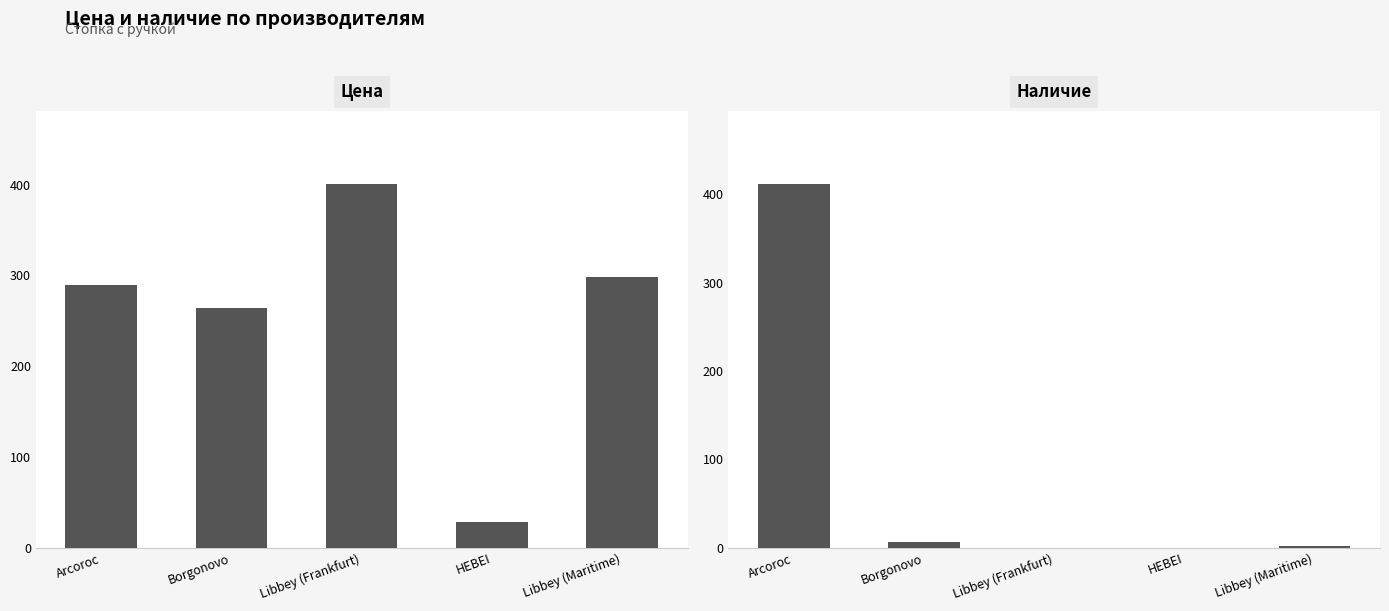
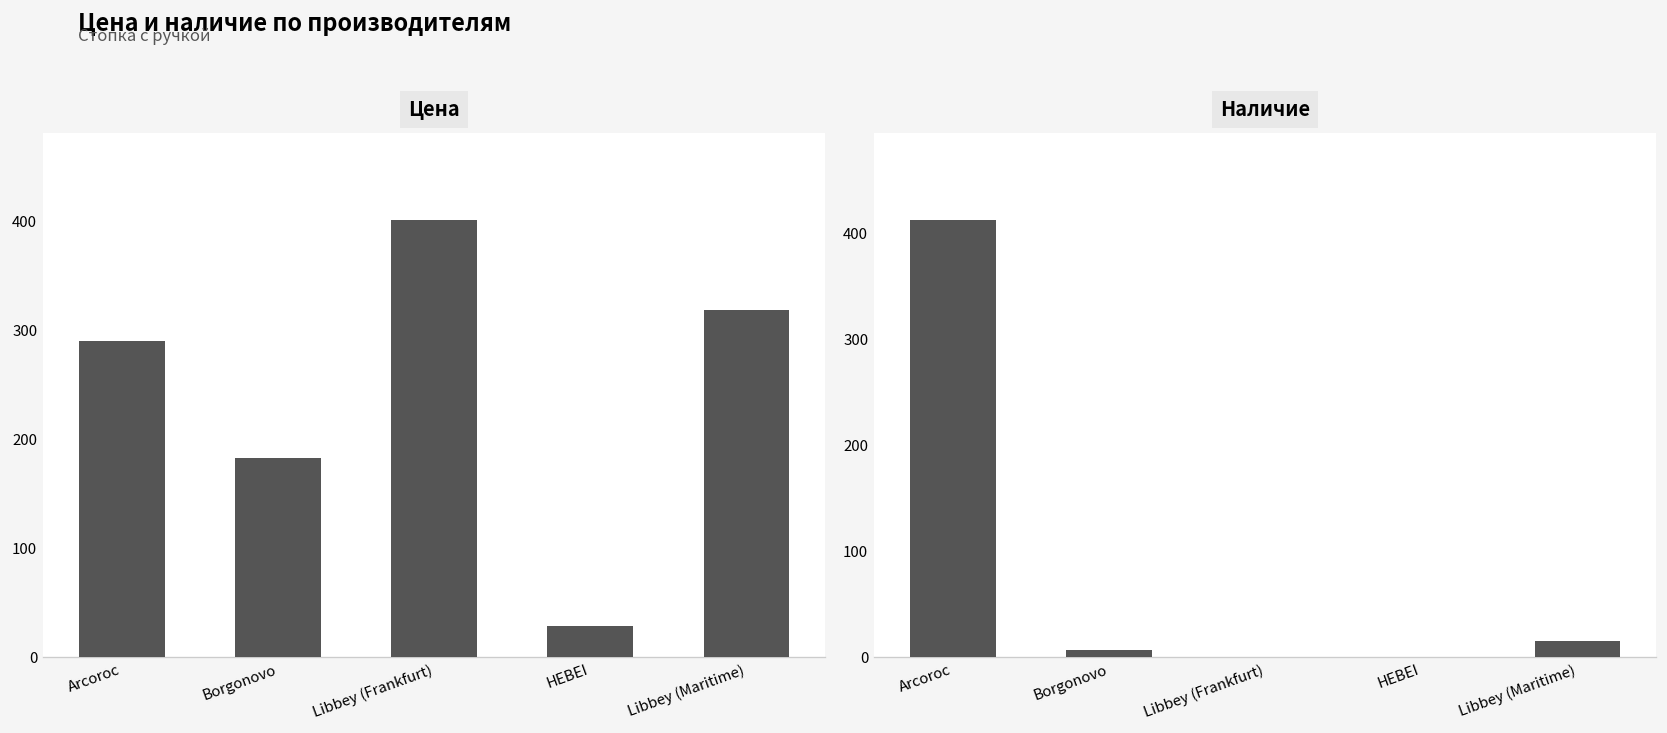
Цена, Borgonovo: 260 -> 180
Цена, Libbey (Maritime): 300 -> 320
Наличие, Libbey (Maritime): 0 -> 20
